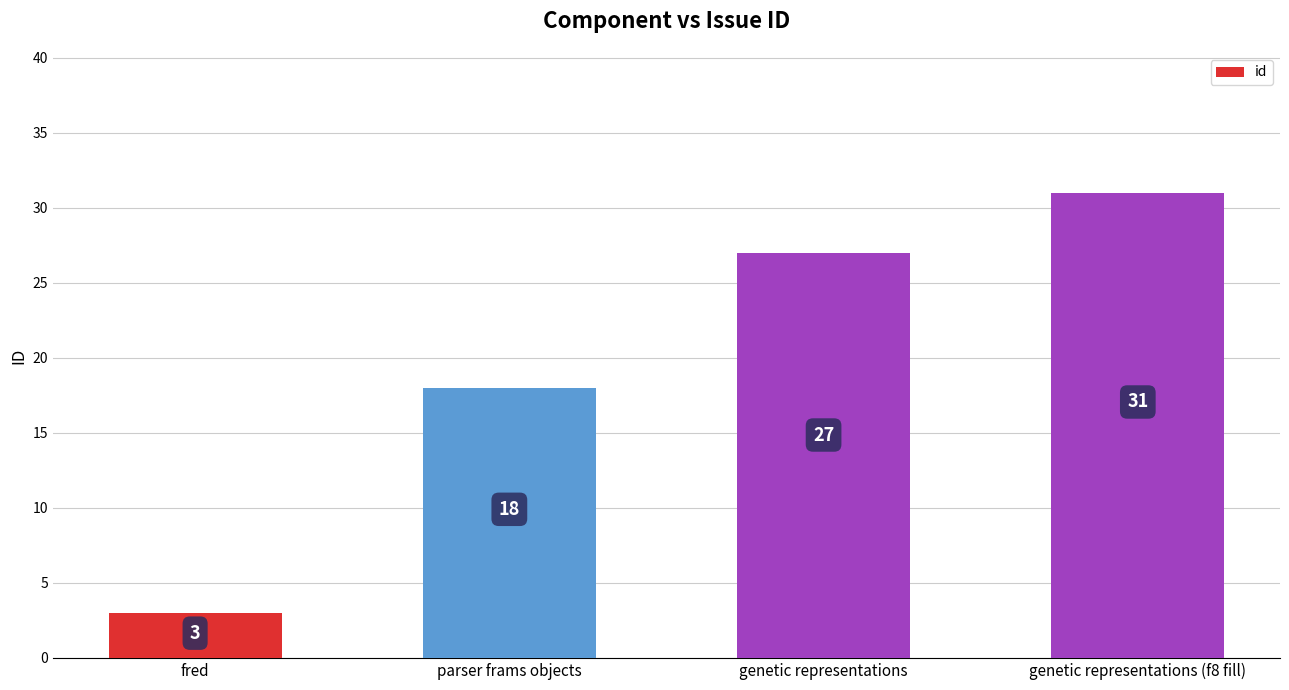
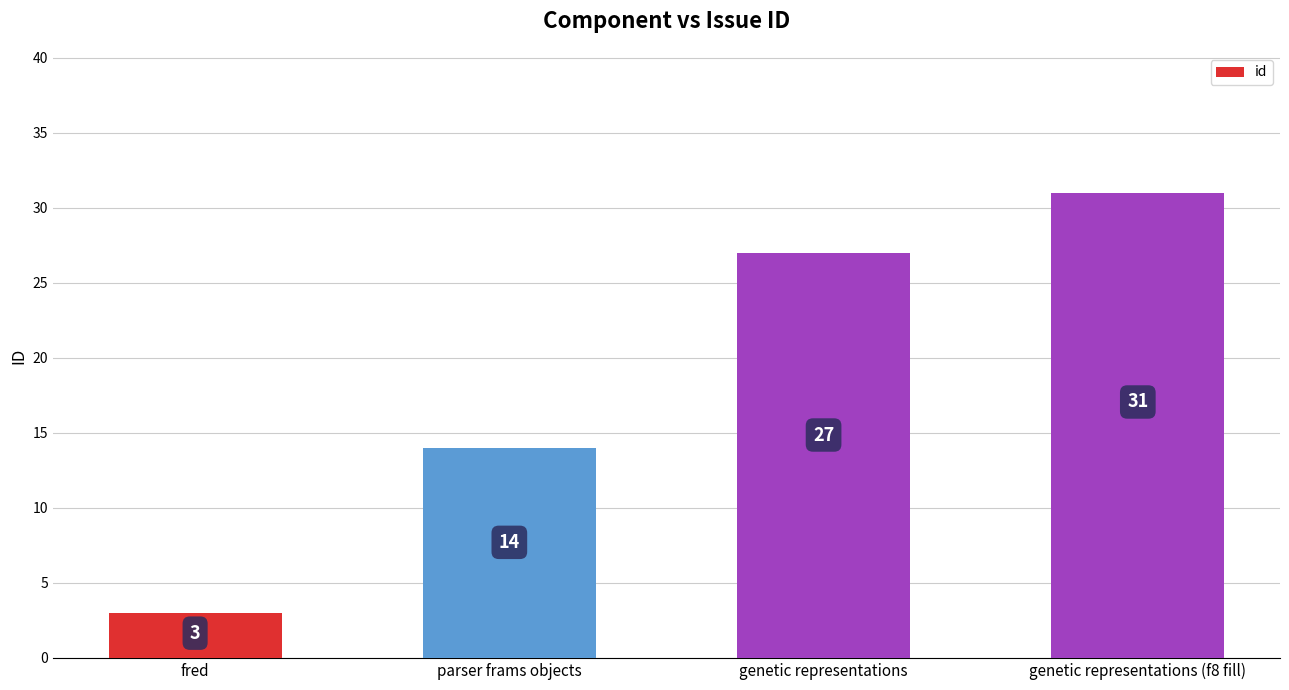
parser frams objects: 18 -> 14
